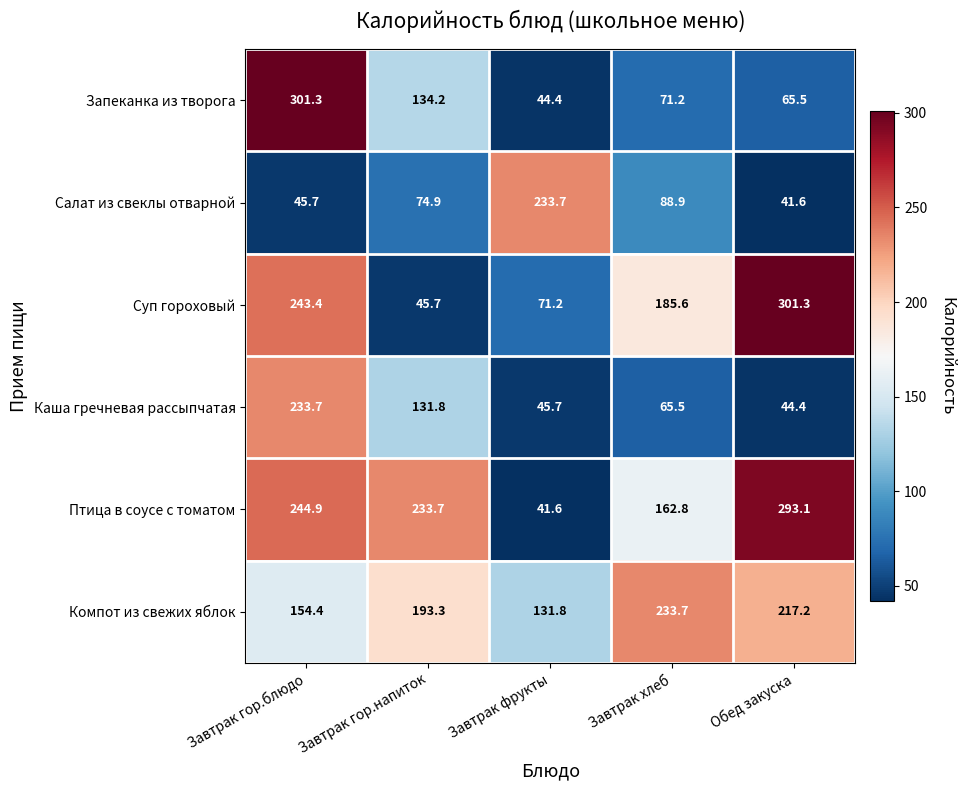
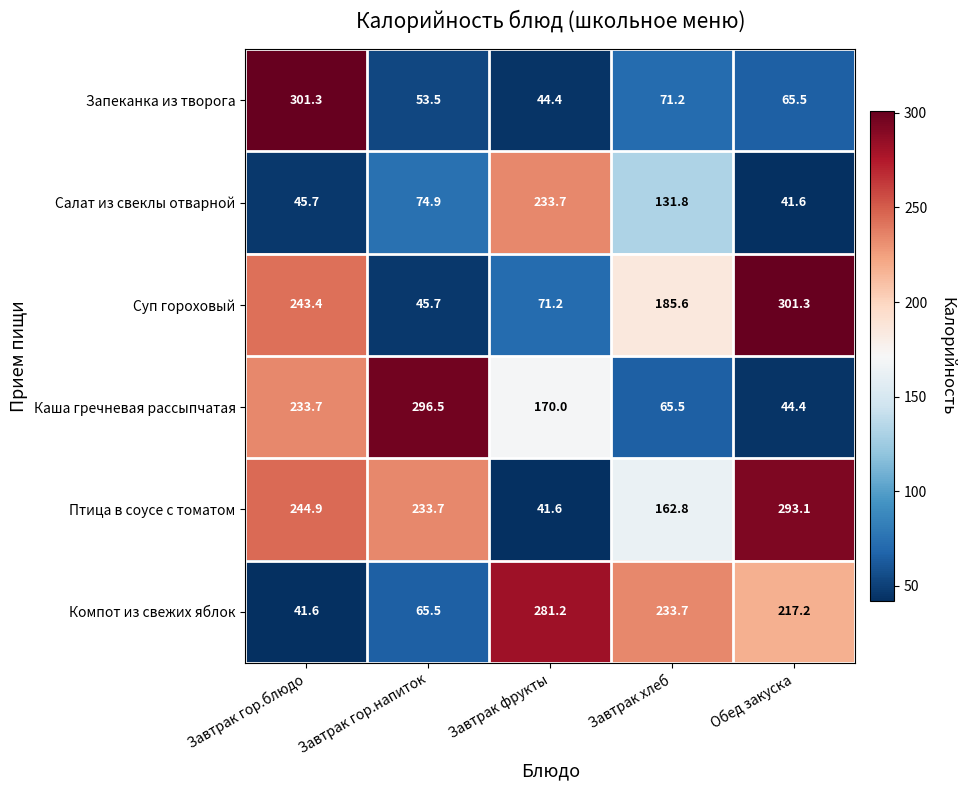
Запеканка из творога, Завтрак гор.напиток: 134.2 -> 53.5
Салат из свеклы отварной, Завтрак хлеб: 88.9 -> 131.8
Каша гречневая рассыпчатая, Завтрак гор.напиток: 131.8 -> 296.5
Каша гречневая рассыпчатая, Завтрак фрукты: 45.7 -> 170.0
Компот из свежих яблок, Завтрак гор.блюдо: 154.4 -> 41.6
Компот из свежих яблок, Завтрак гор.напиток: 193.3 -> 65.5
Компот из свежих яблок, Завтрак фрукты: 131.8 -> 281.2
